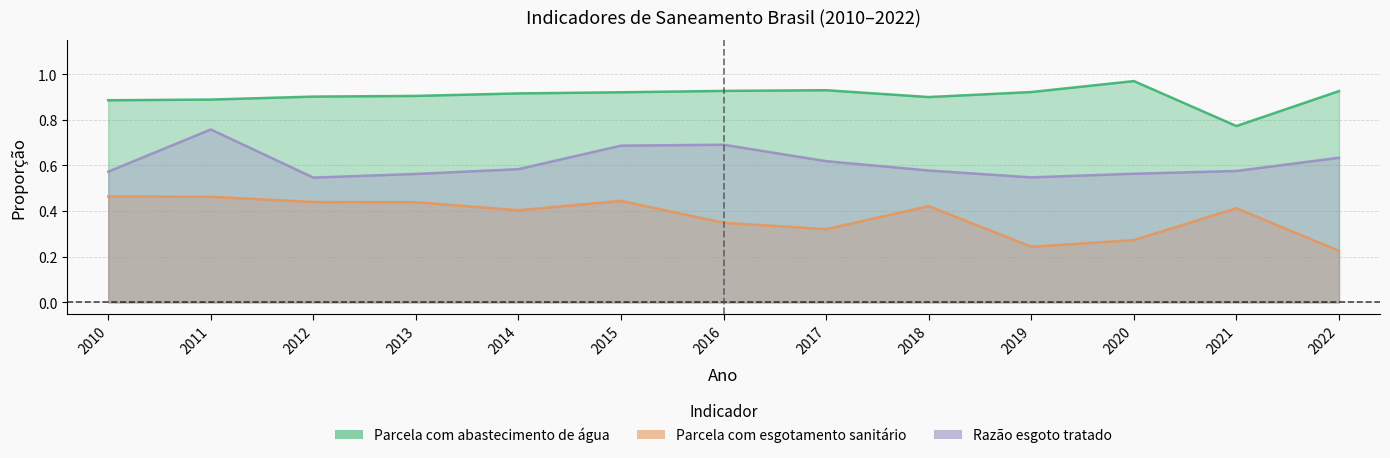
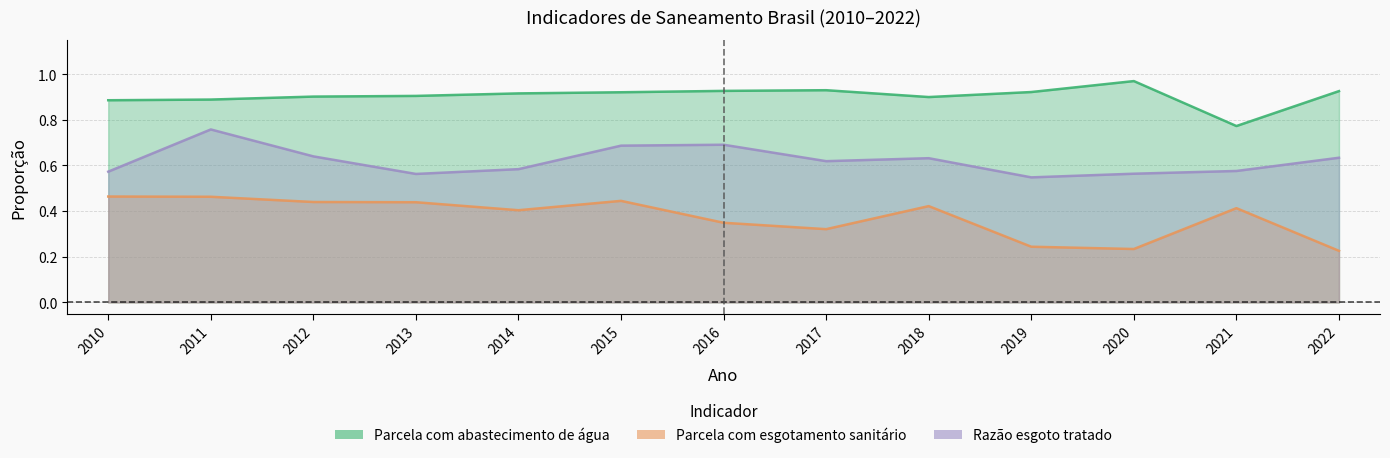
Razão esgoto tratado, 2012: 0.55 -> 0.64
Razão esgoto tratado, 2018: 0.58 -> 0.63
Parcela com esgotamento sanitário, 2020: 0.27 -> 0.23
